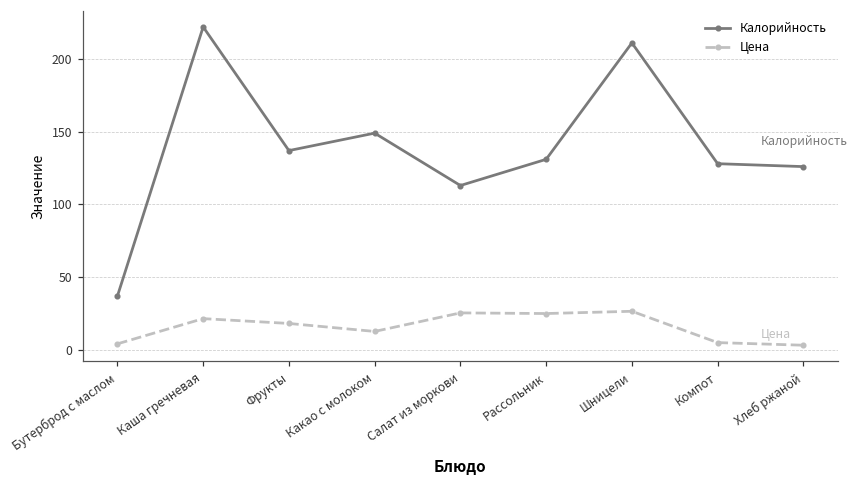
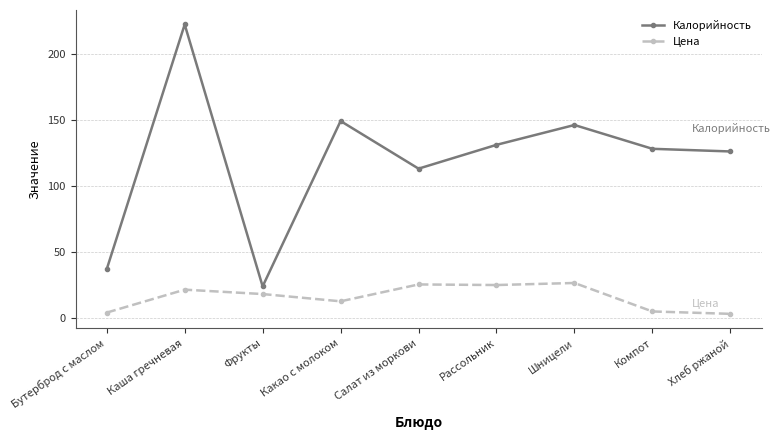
Калорийность, Фрукты: 137 -> 24
Калорийность, Шницели: 211 -> 146
